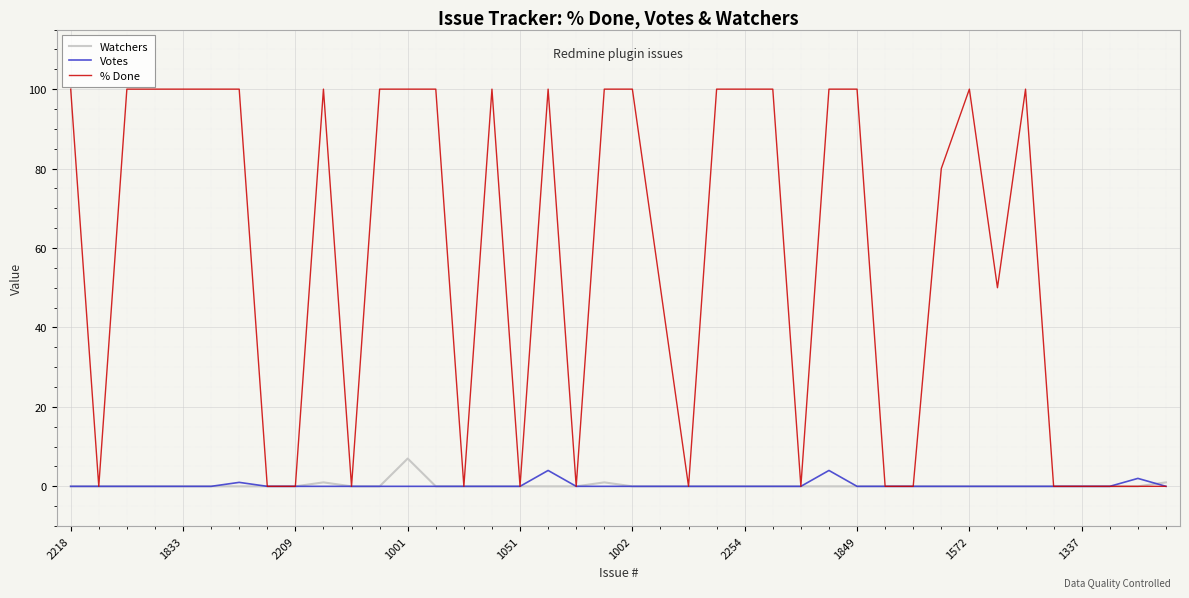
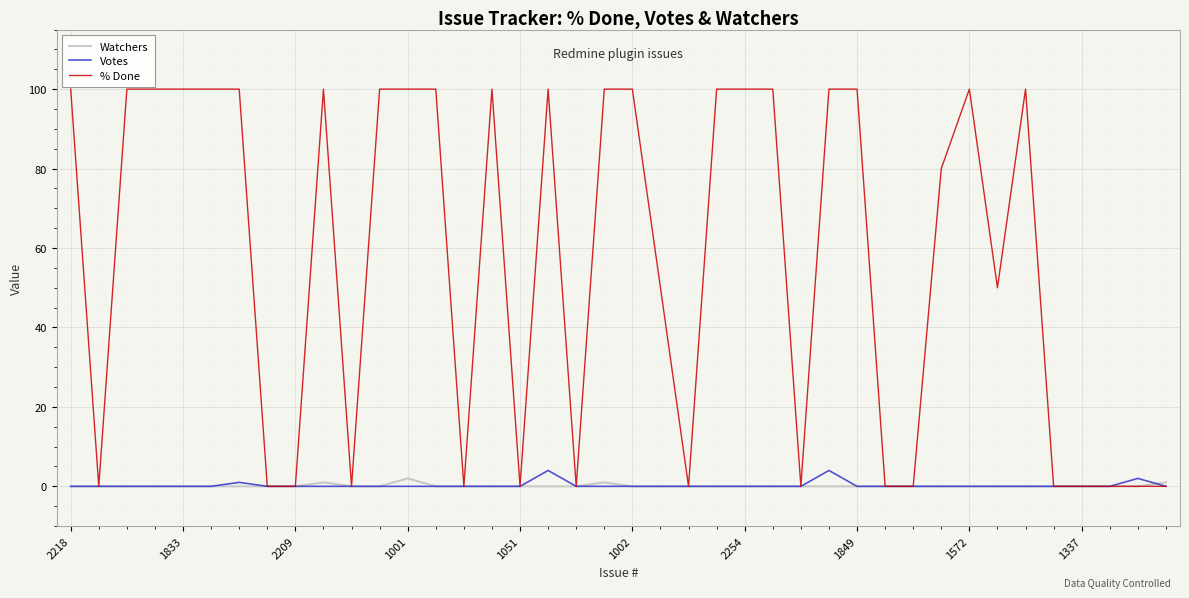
Watchers, 1001: 7 -> 2
